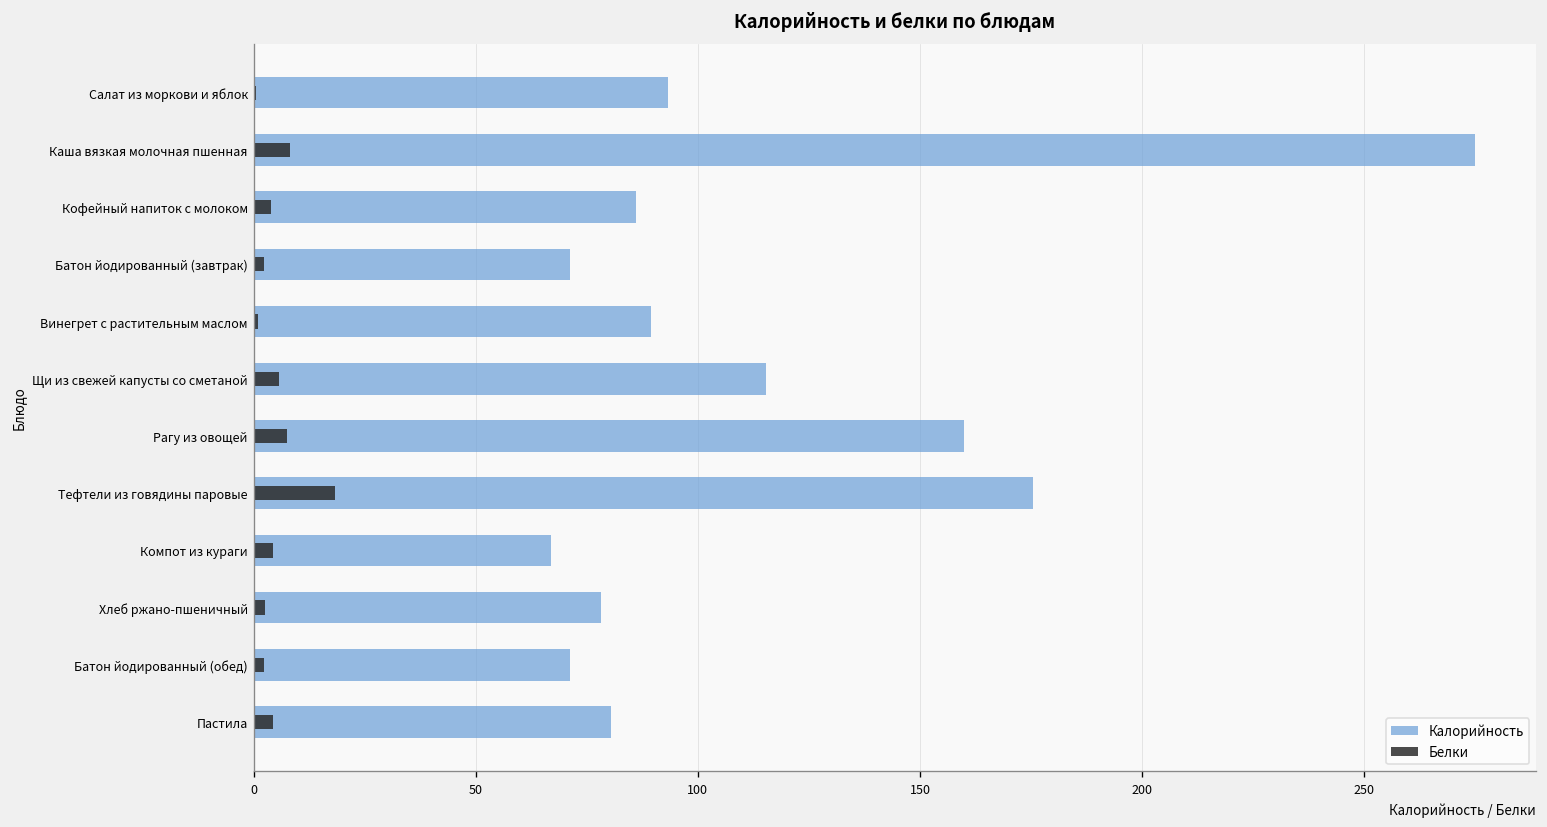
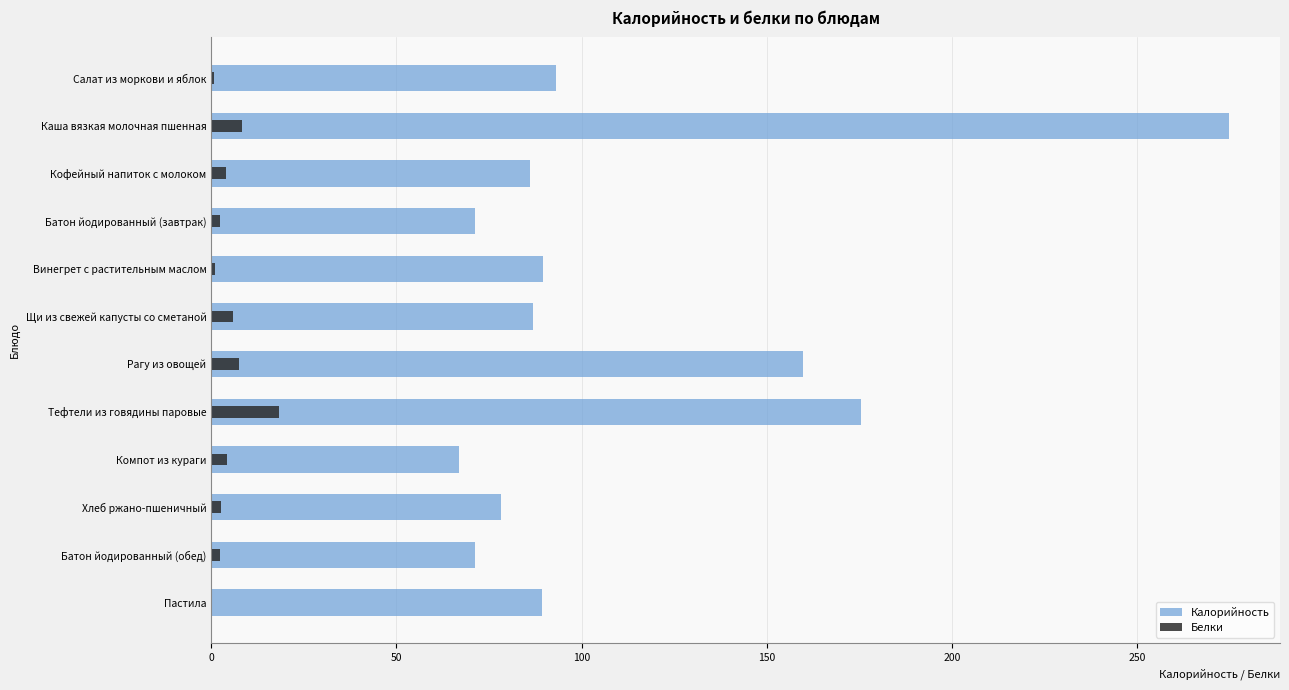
Калорийность, Щи из свежей капусты со сметаной: 115 -> 87
Белки, Пастила: 4 -> 0
Калорийность, Пастила: 81 -> 89
